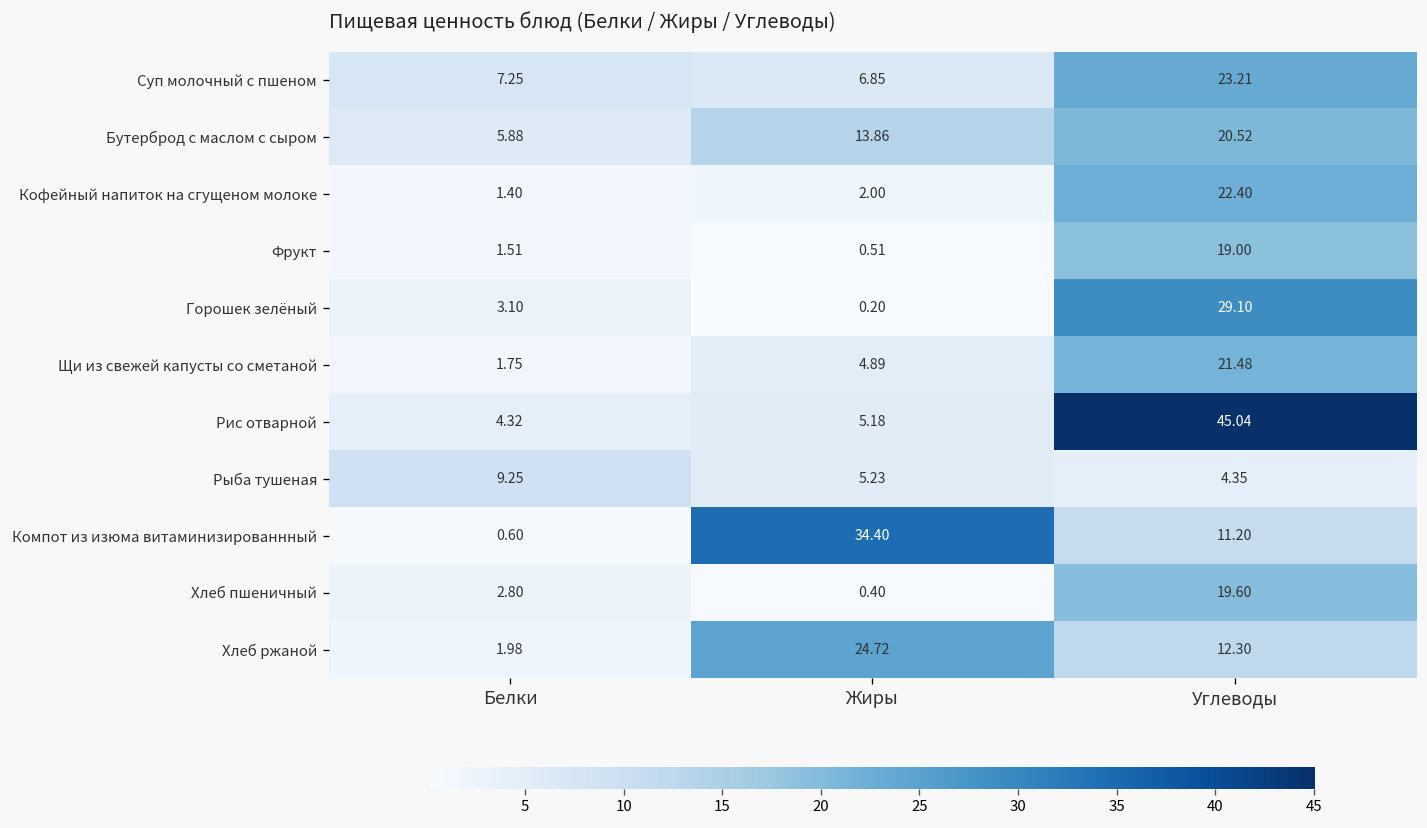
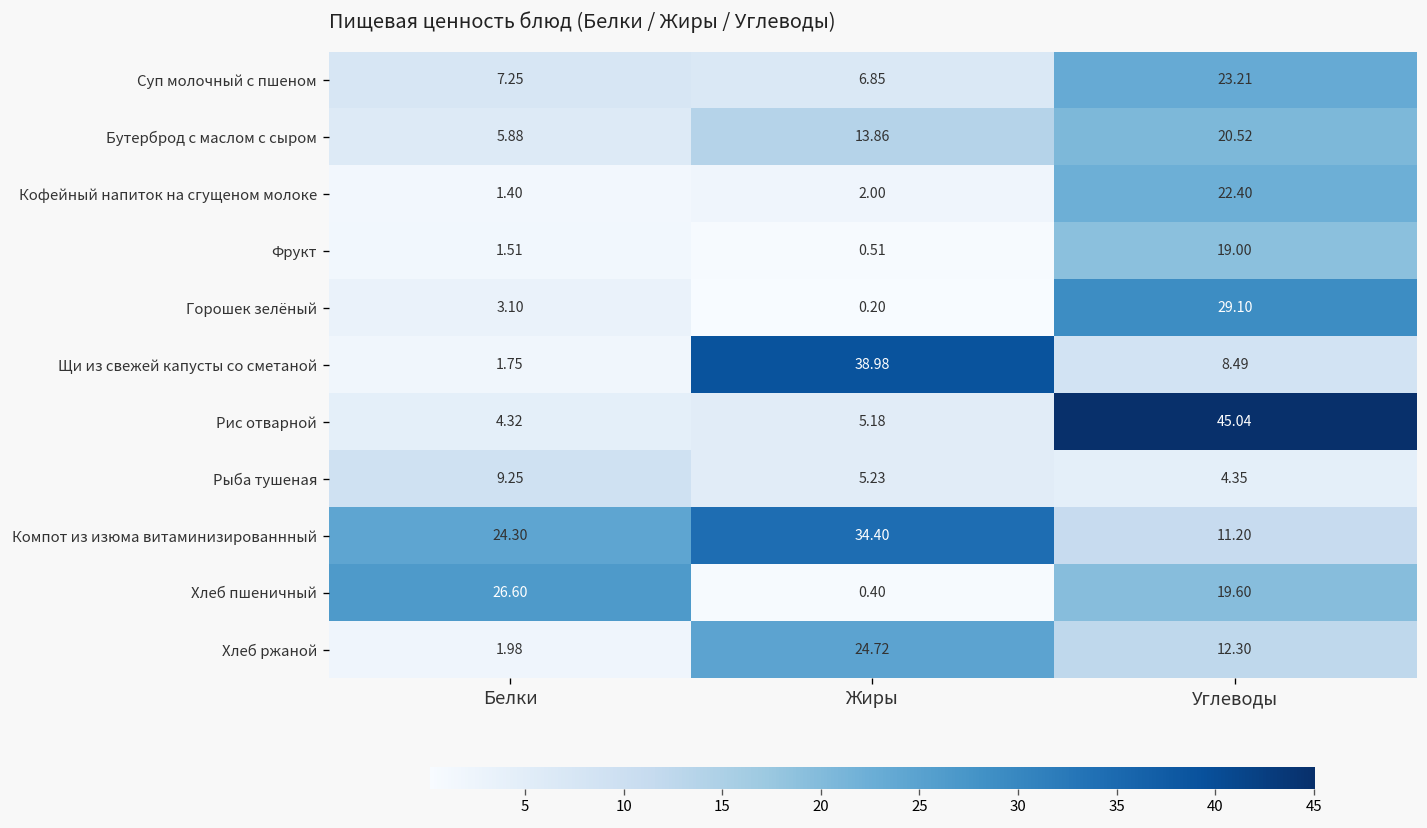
Щи из свежей капусты со сметаной, Жиры: 4.89 -> 38.98
Щи из свежей капусты со сметаной, Углеводы: 21.48 -> 8.49
Компот из изюма витаминизированнный, Белки: 0.60 -> 24.30
Хлеб пшеничный, Белки: 2.80 -> 26.60
